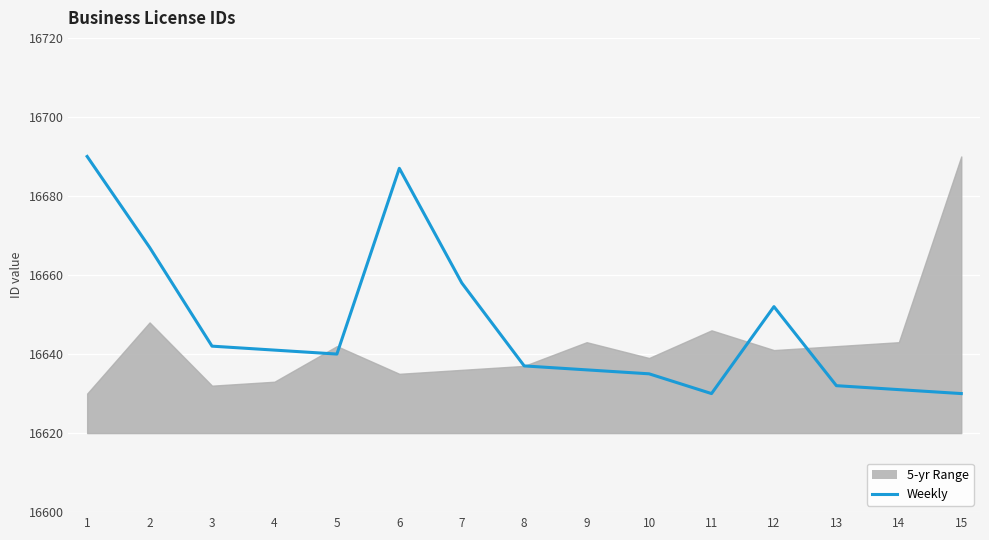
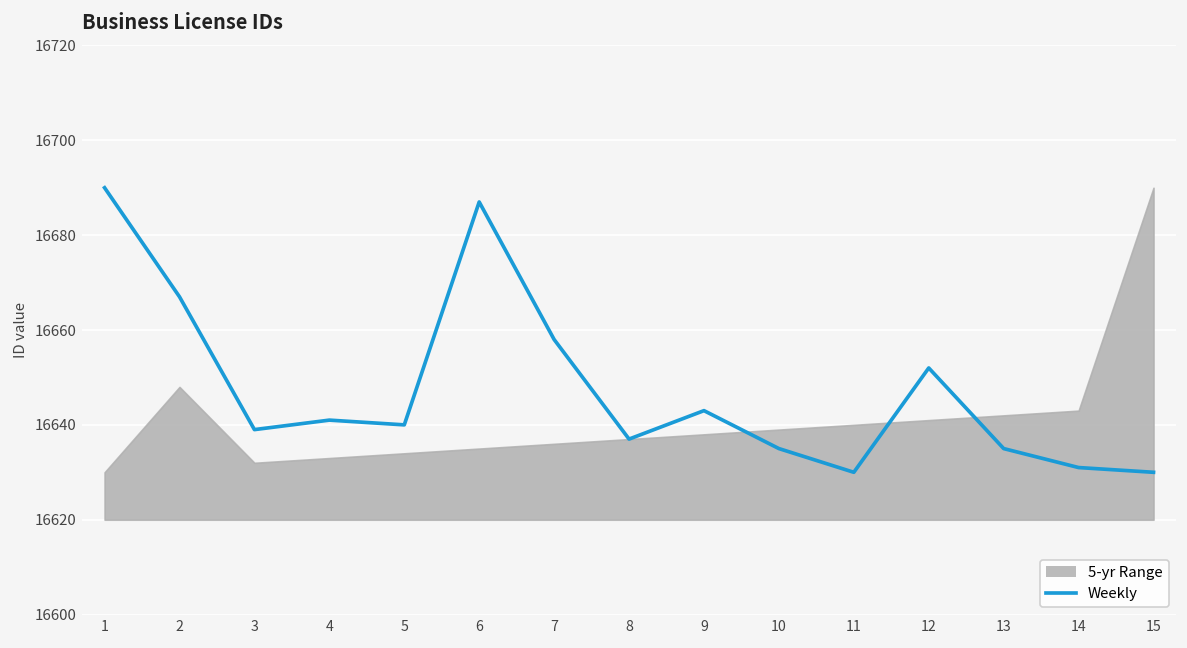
Weekly, 3: 16642 -> 16639
5-yr Range, 5: 16642 -> 16634
Weekly, 9: 16636 -> 16643
5-yr Range, 9: 16643 -> 16638
5-yr Range, 11: 16646 -> 16640
Weekly, 13: 16632 -> 16635
